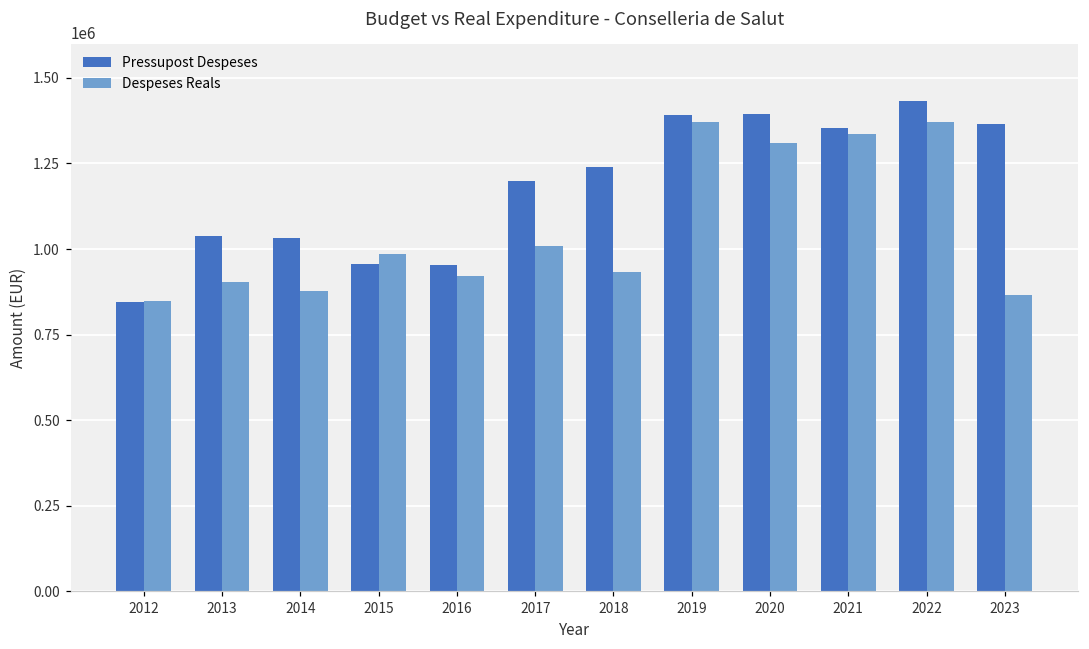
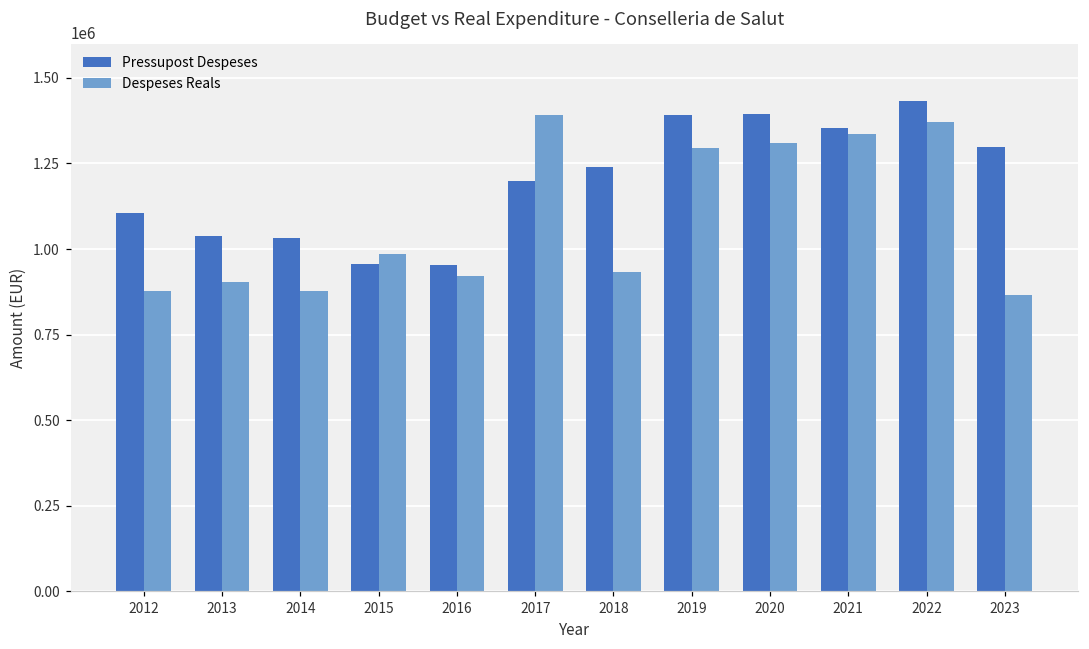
Pressupost Despeses, 2012: 840000 -> 1110000
Despeses Reals, 2012: 850000 -> 880000
Despeses Reals, 2017: 1010000 -> 1390000
Despeses Reals, 2019: 1370000 -> 1300000
Pressupost Despeses, 2023: 1360000 -> 1300000
